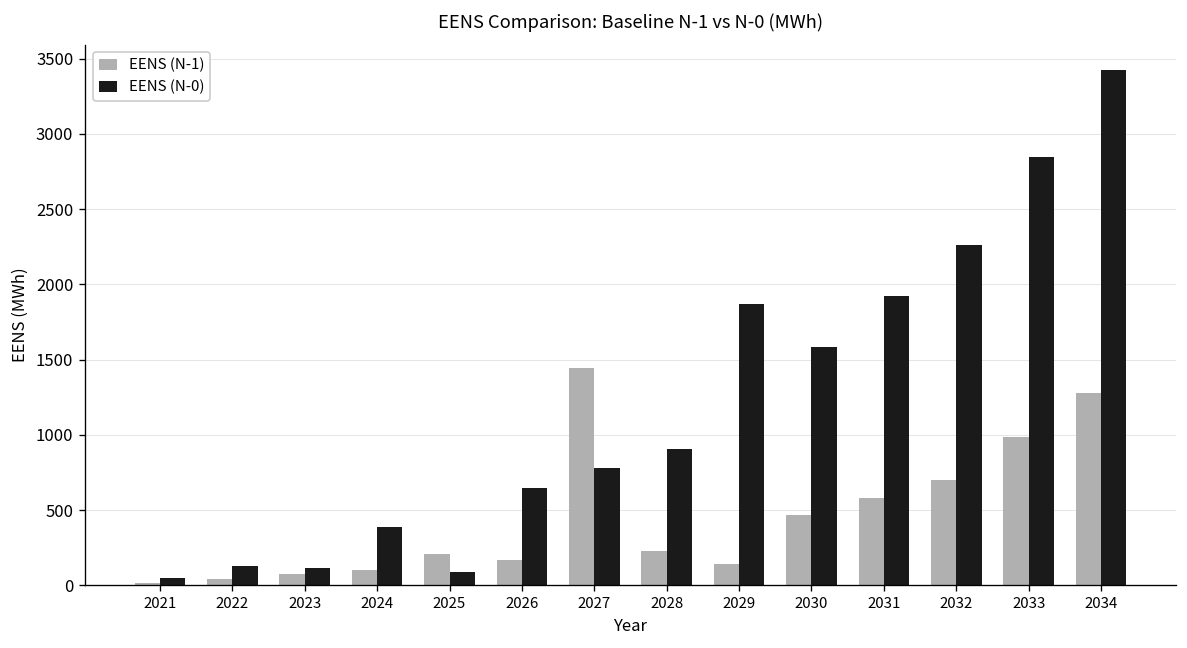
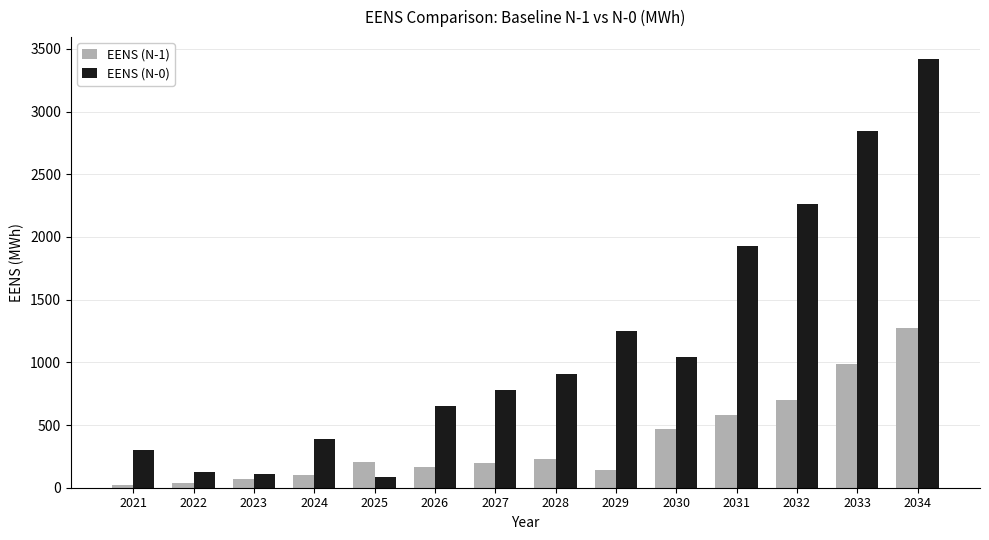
EENS (N-0), 2021: 50 -> 300
EENS (N-1), 2027: 1440 -> 200
EENS (N-0), 2029: 1870 -> 1250
EENS (N-0), 2030: 1590 -> 1040
